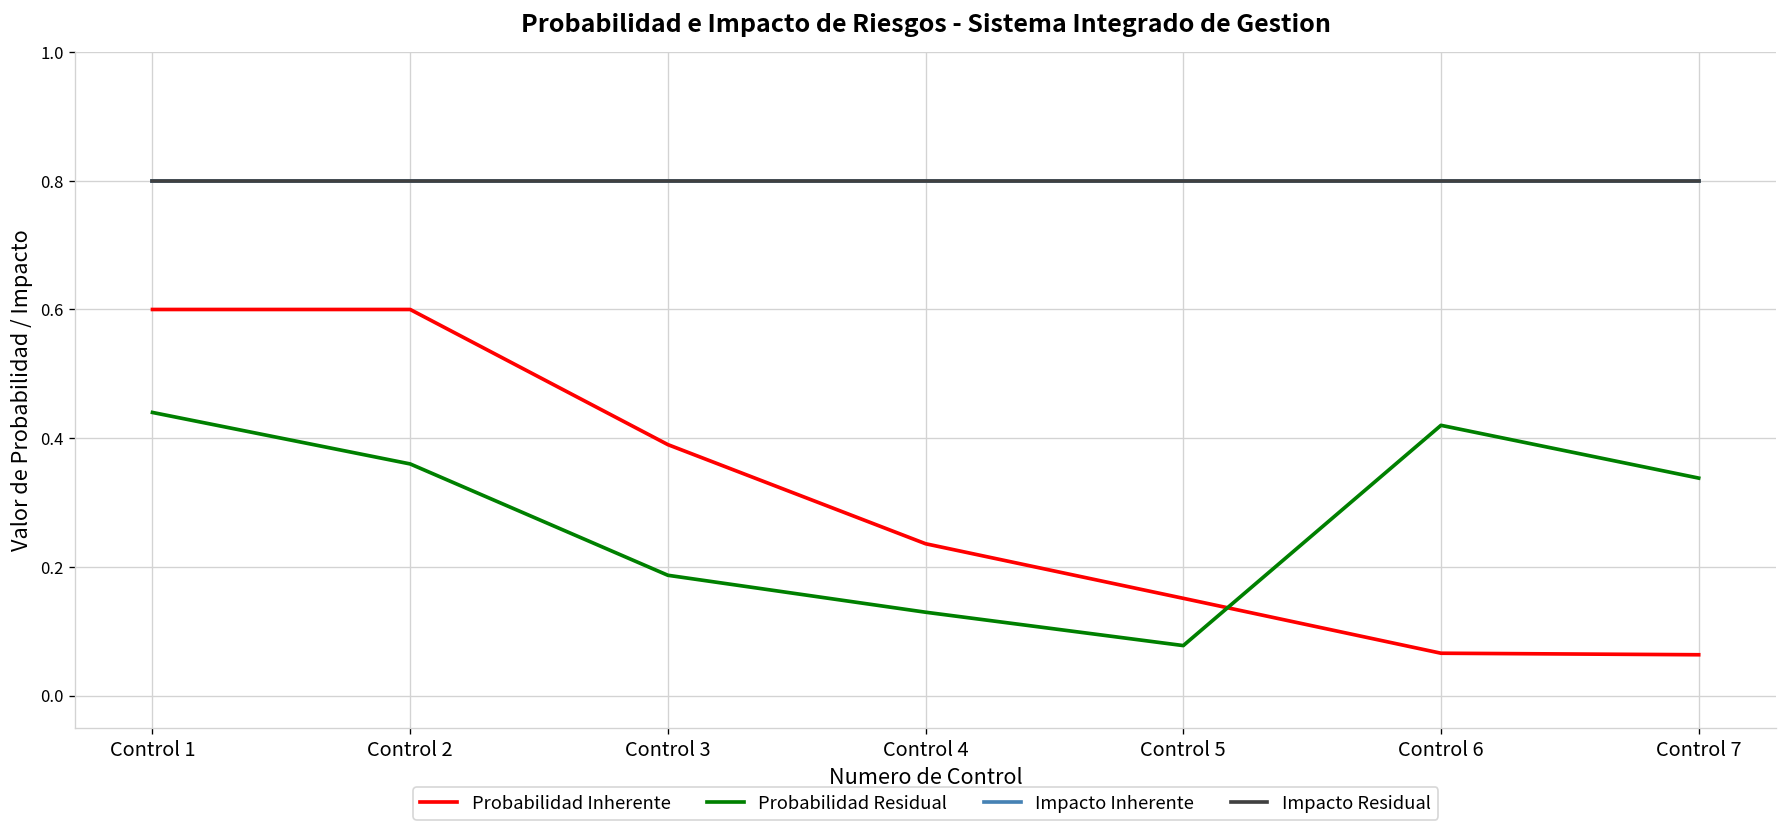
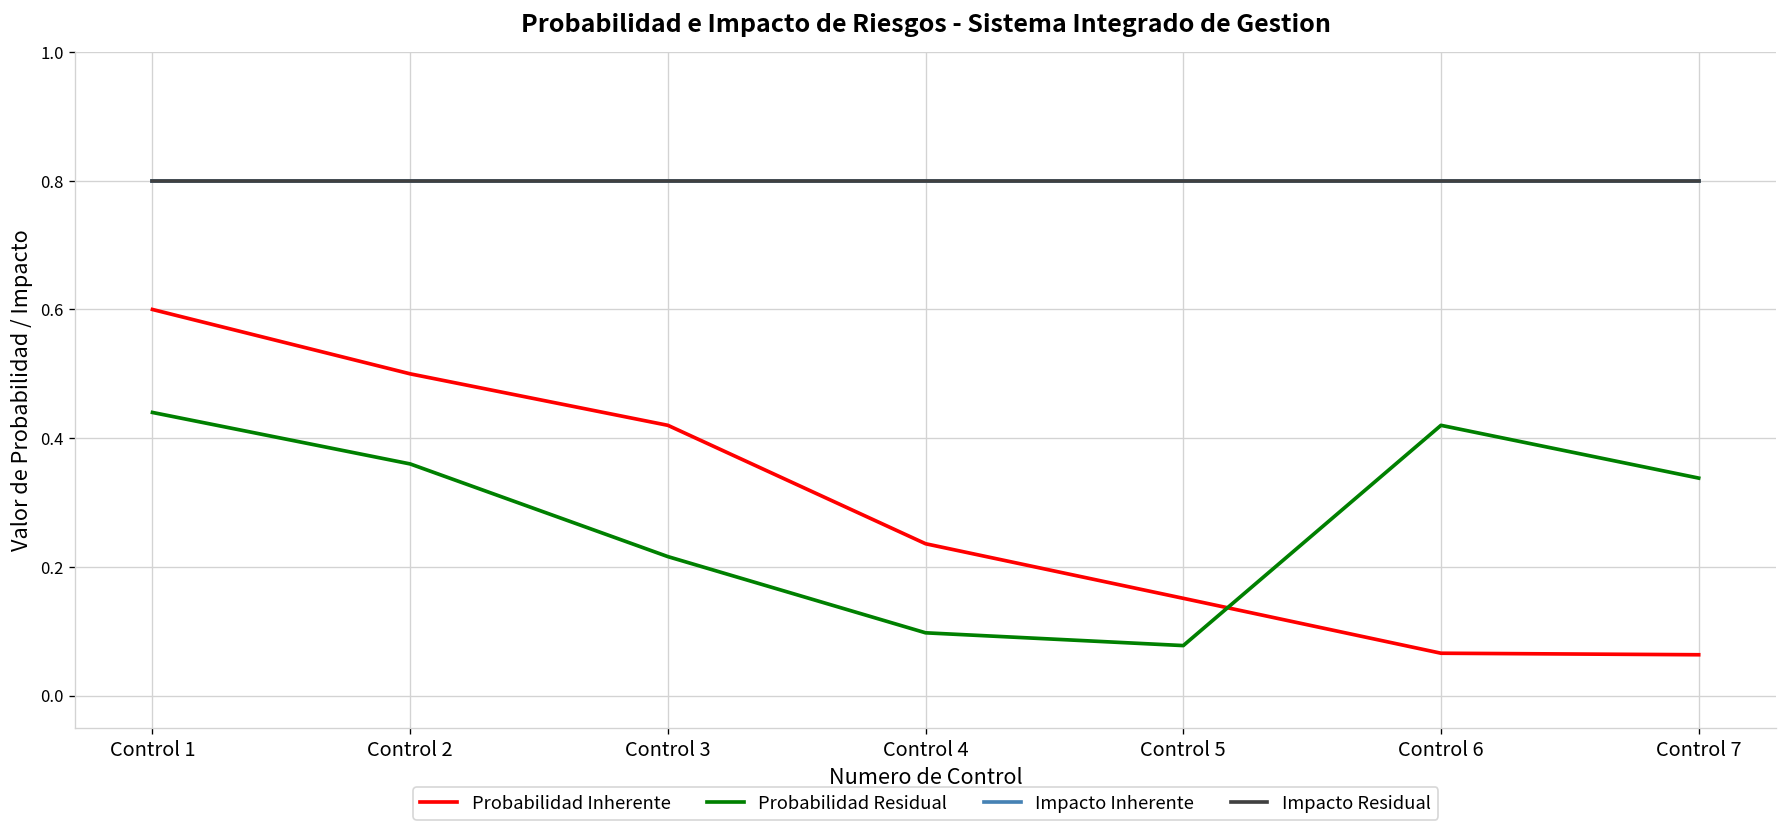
Probabilidad Inherente, Control 2: 0.6 -> 0.5
Probabilidad Inherente, Control 3: 0.39 -> 0.42
Probabilidad Residual, Control 3: 0.19 -> 0.22
Probabilidad Residual, Control 4: 0.13 -> 0.10
